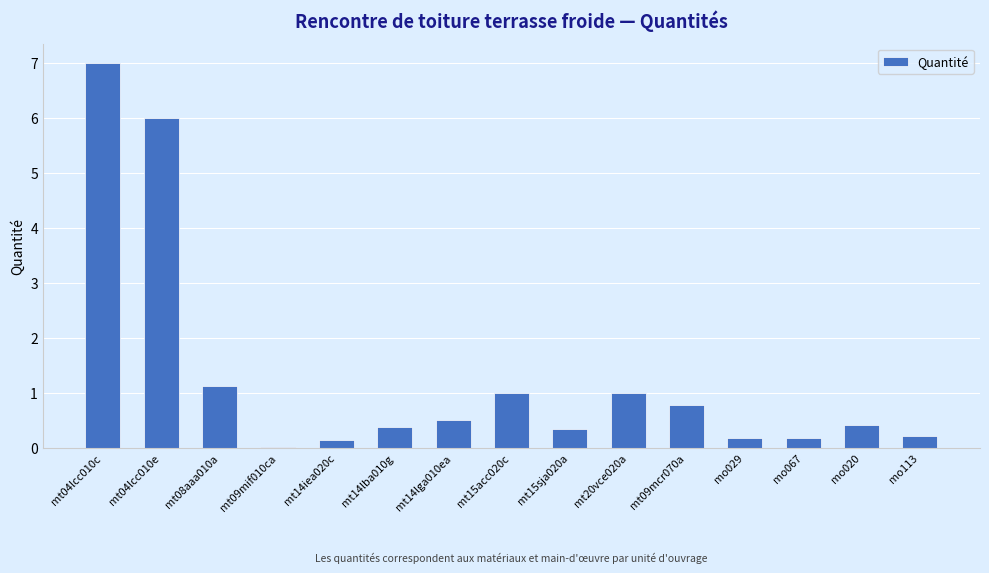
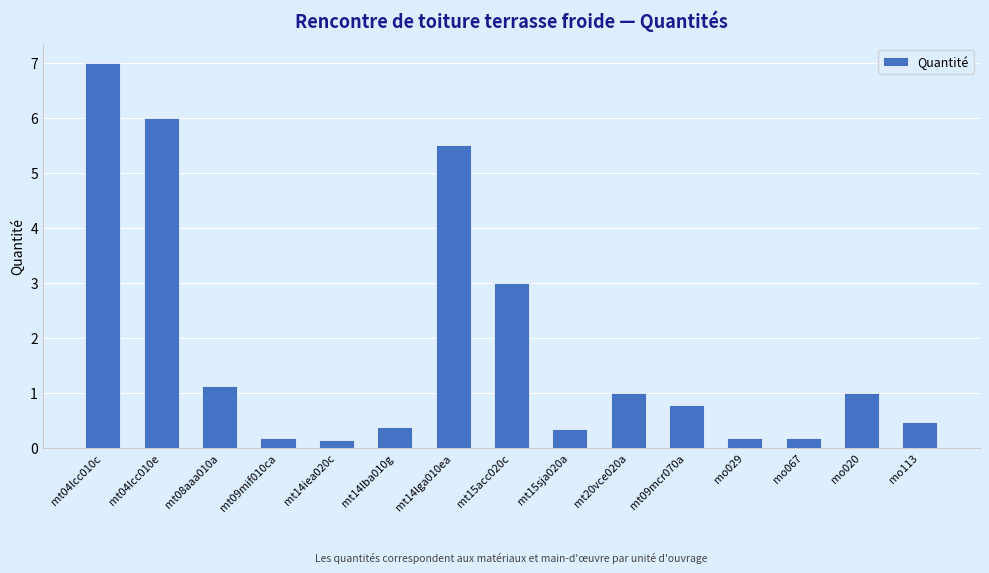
mt09mif010ca: 0.0 -> 0.2
mt14lga010ea: 0.5 -> 5.5
mt15acc020c: 1 -> 3
mo020: 0.4 -> 1.0
mo113: 0.2 -> 0.5
